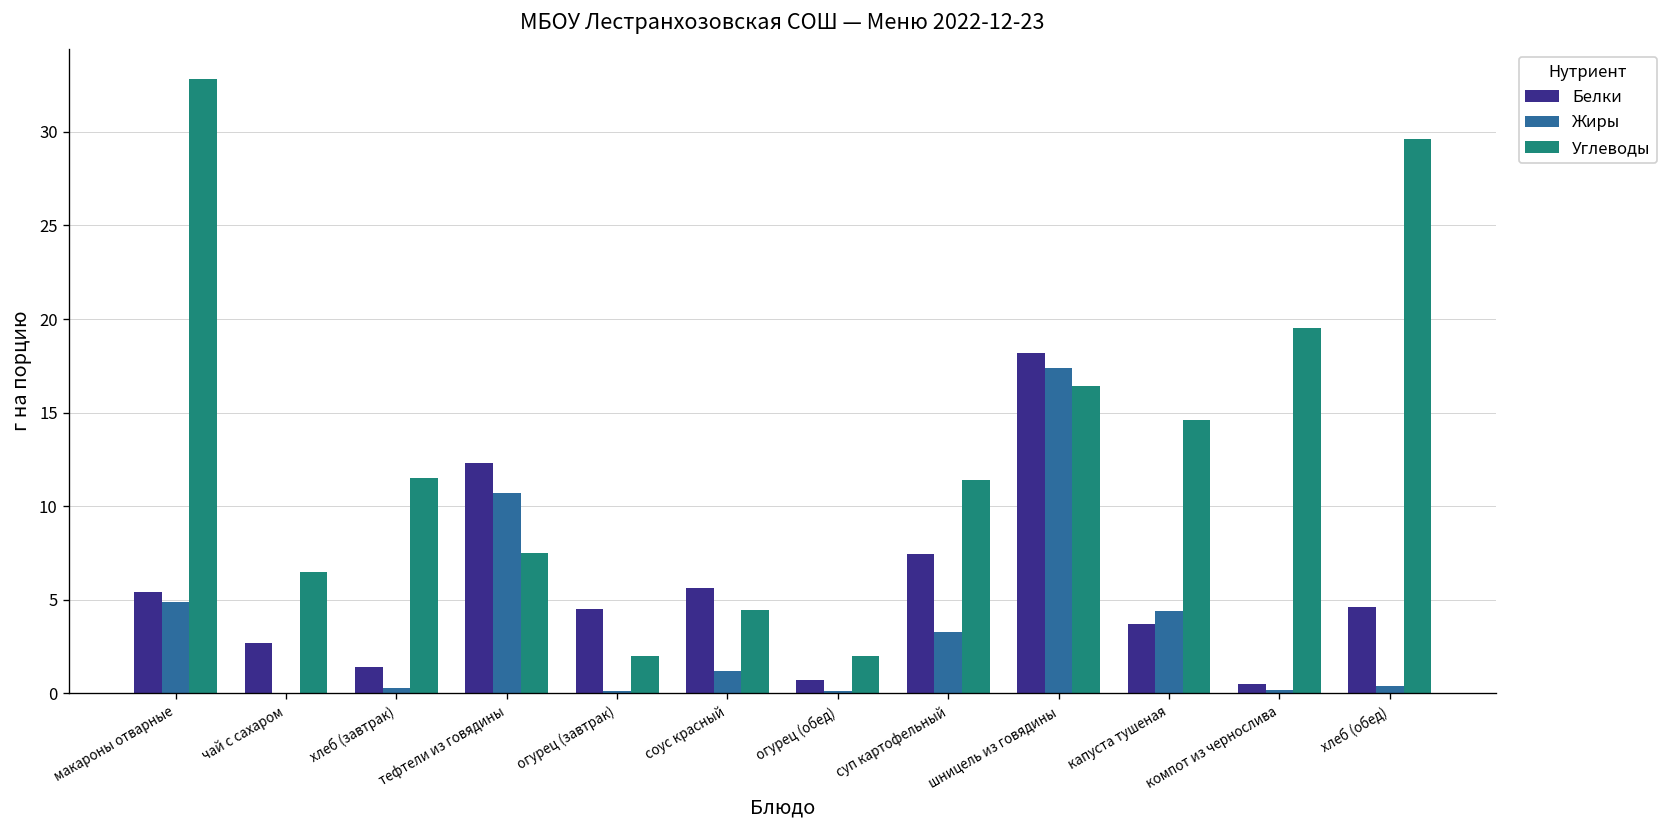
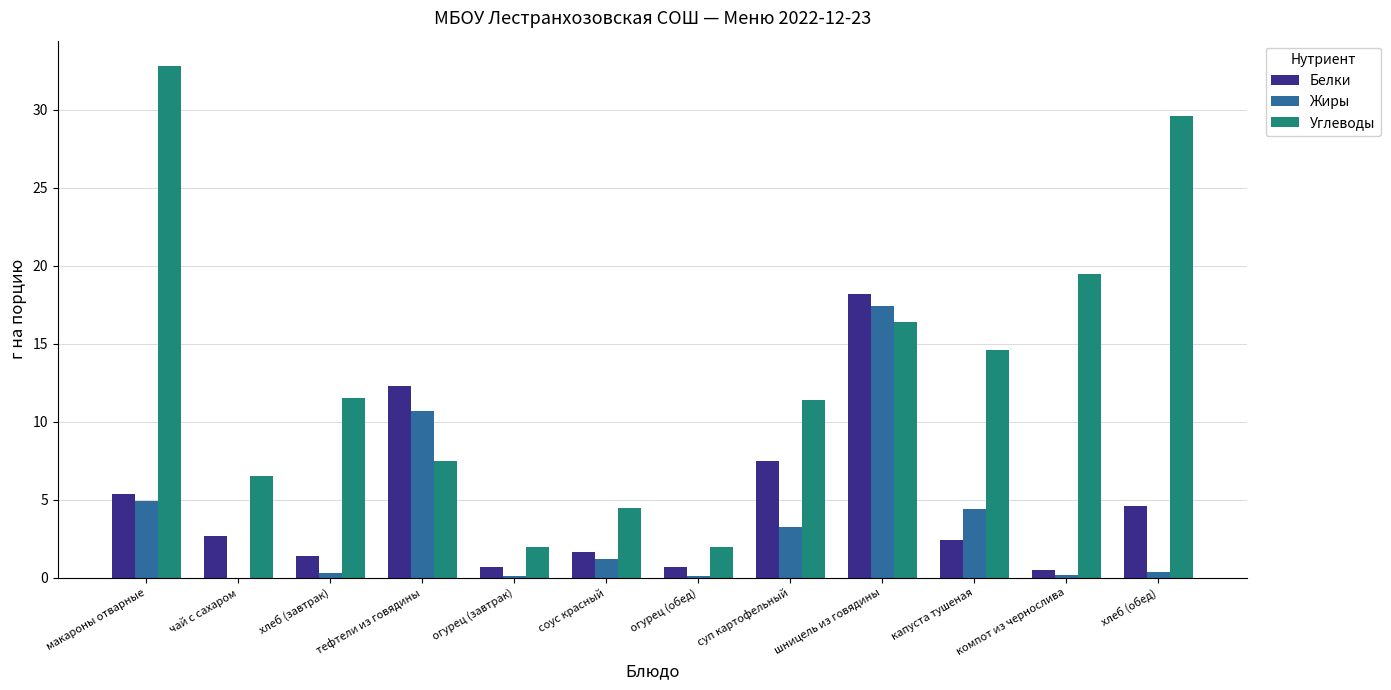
Белки, огурец (завтрак): 4.5 -> 0.7
Белки, соус красный: 5.6 -> 1.7
Белки, капуста тушеная: 3.7 -> 2.4
